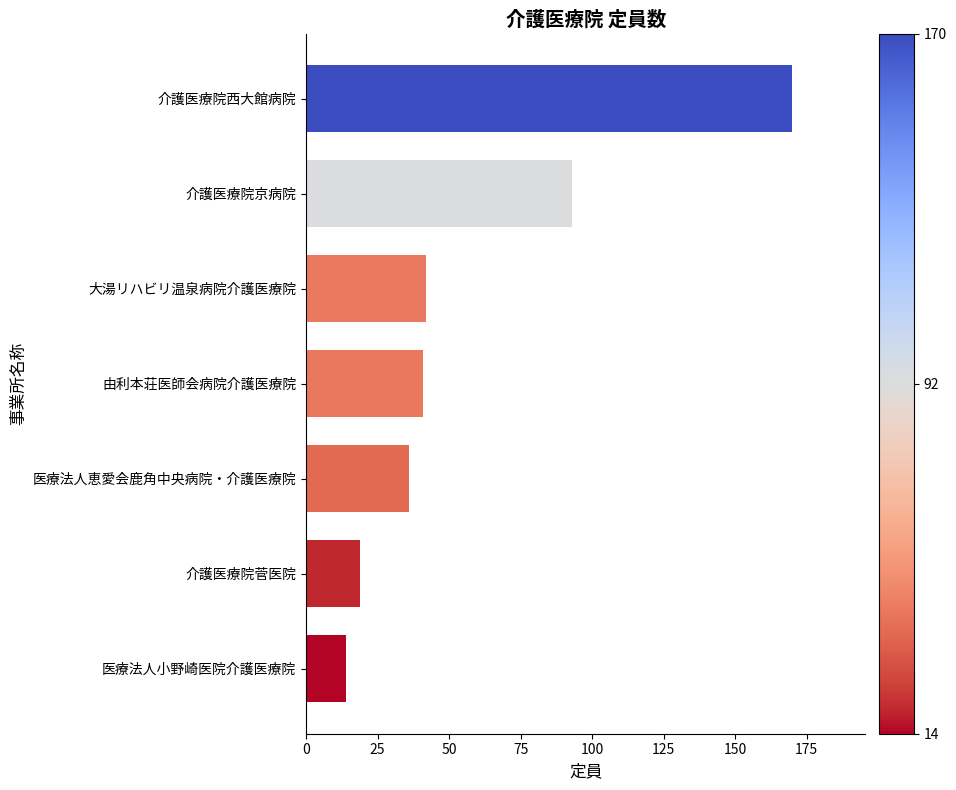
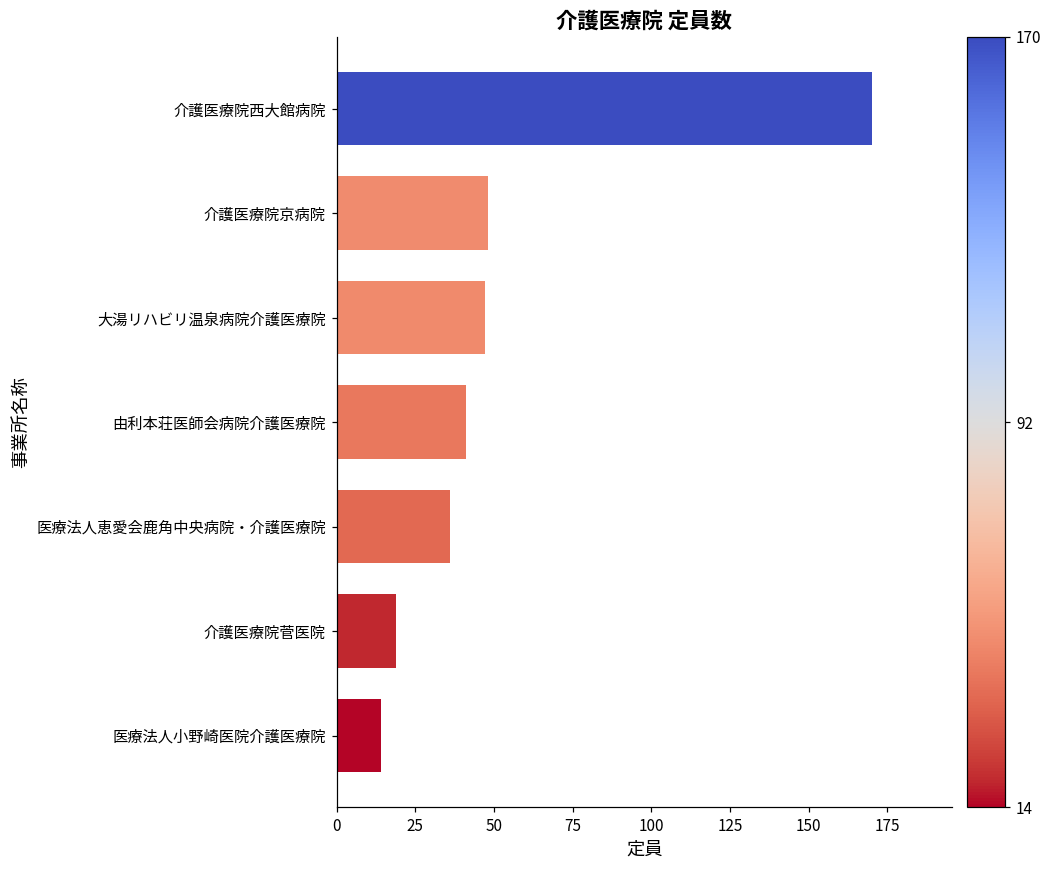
介護医療院京病院: 93 -> 48
大湯リハビリ温泉病院介護医療院: 42 -> 47
